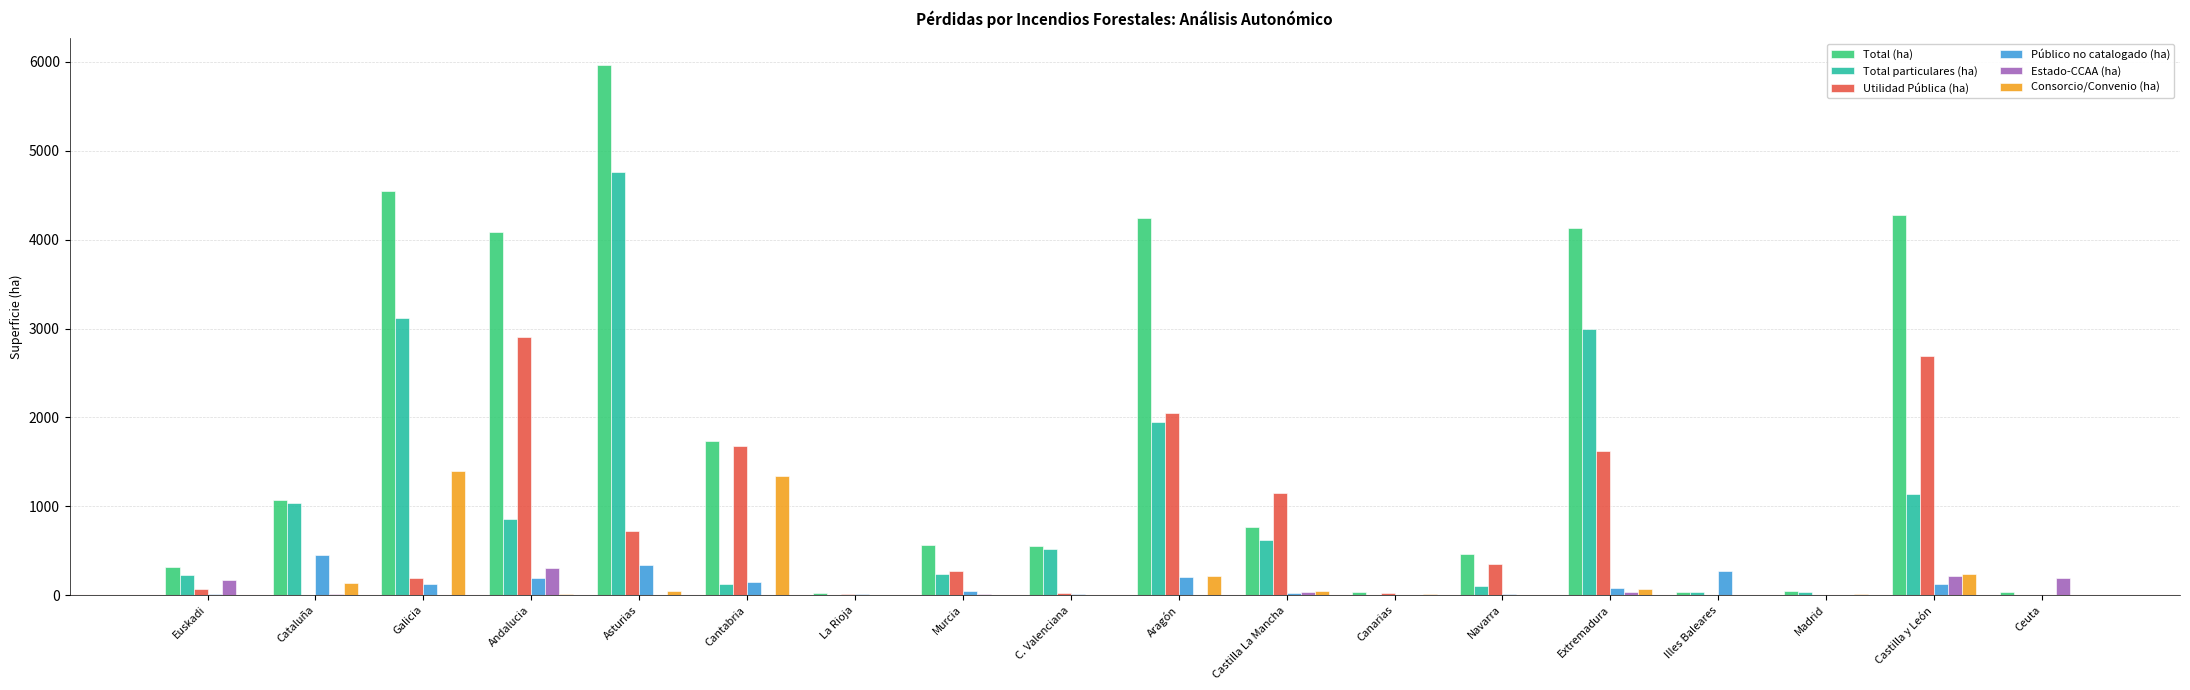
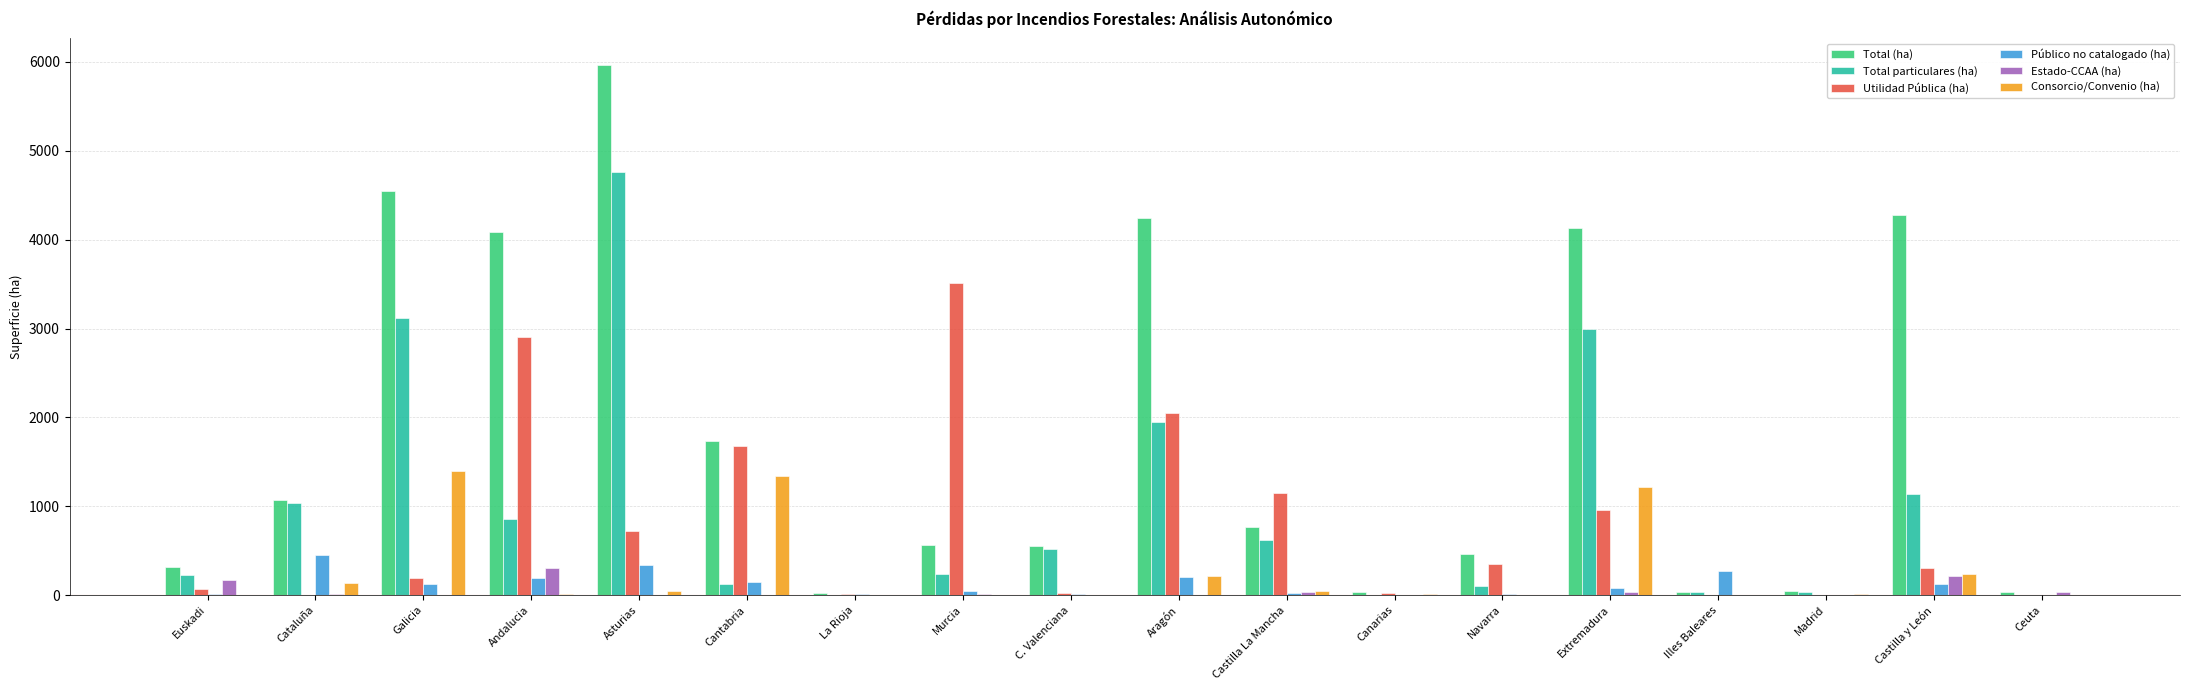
Utilidad Pública (ha), Murcia: 300 -> 3500
Utilidad Pública (ha), Extremadura: 1600 -> 1000
Consorcio/Convenio (ha), Extremadura: 100 -> 1200
Utilidad Pública (ha), Castilla y León: 2700 -> 300
Estado-CCAA (ha), Ceuta: 200 -> 0
